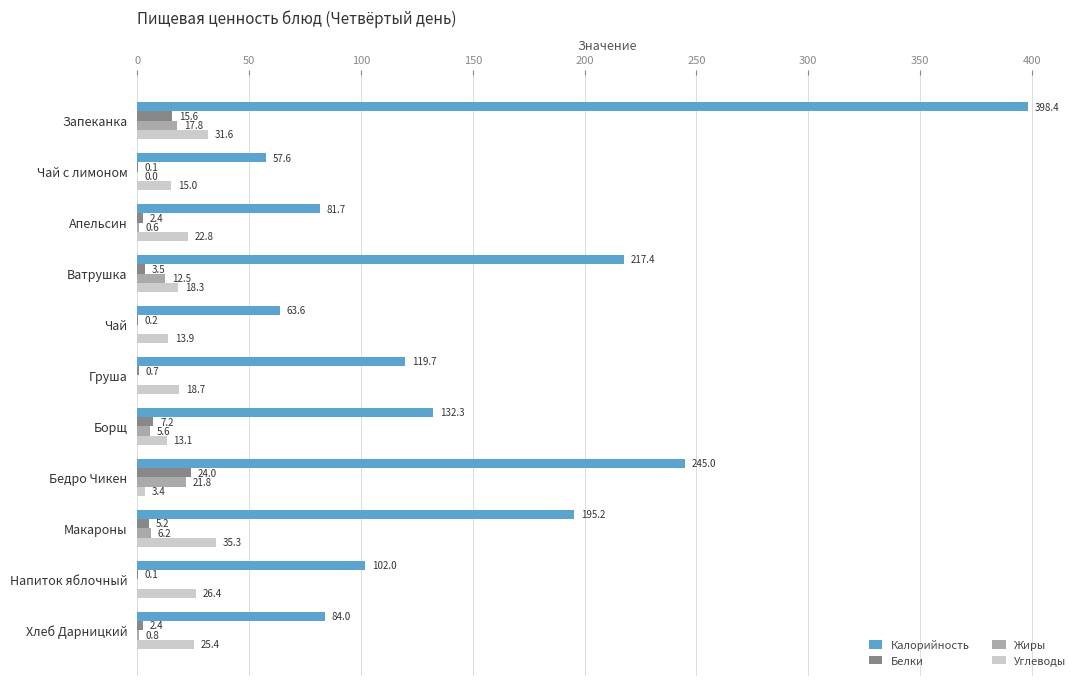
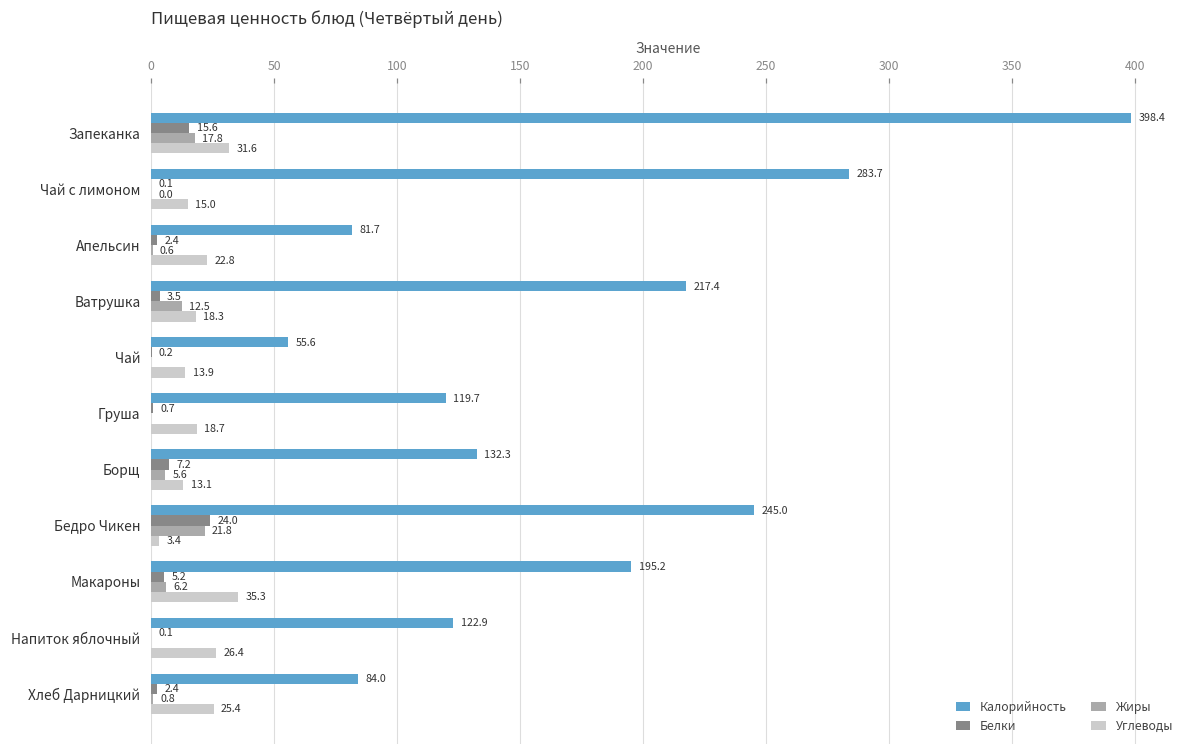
Калорийность, Чай с лимоном: 57.6 -> 283.7
Калорийность, Чай: 63.6 -> 55.6
Калорийность, Напиток яблочный: 102.0 -> 122.9
